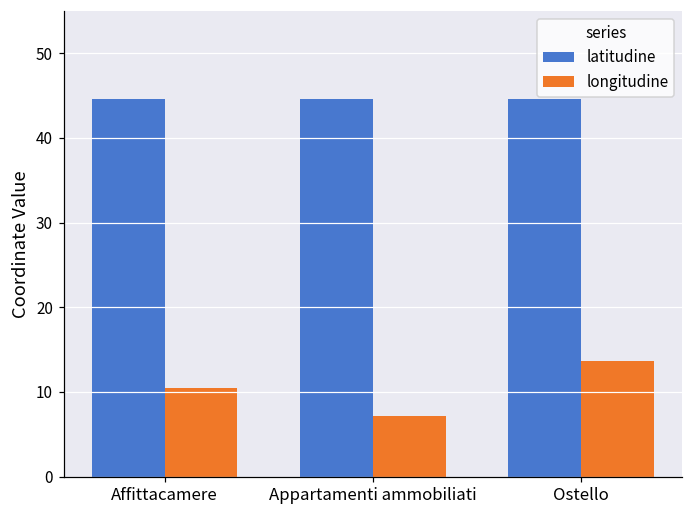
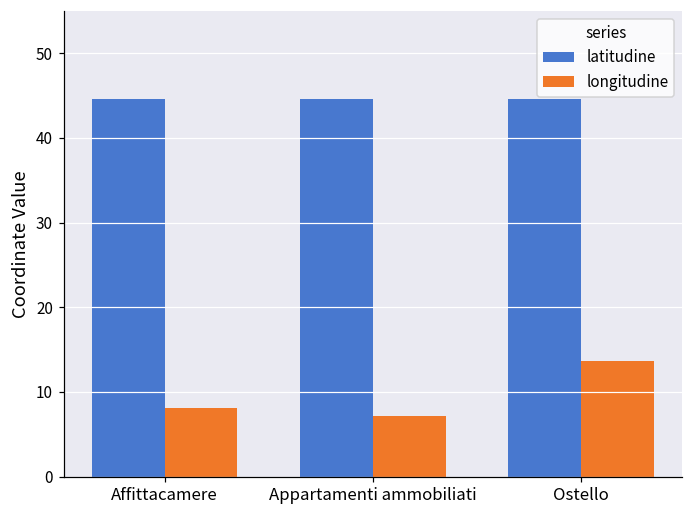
longitudine, Affittacamere: 10 -> 8
